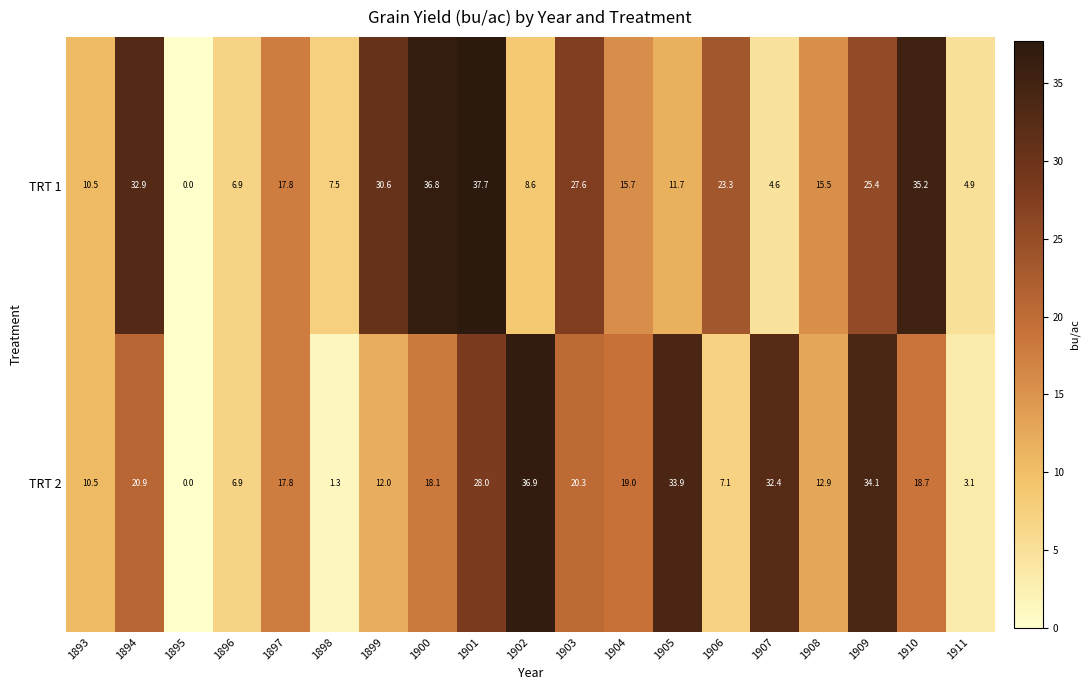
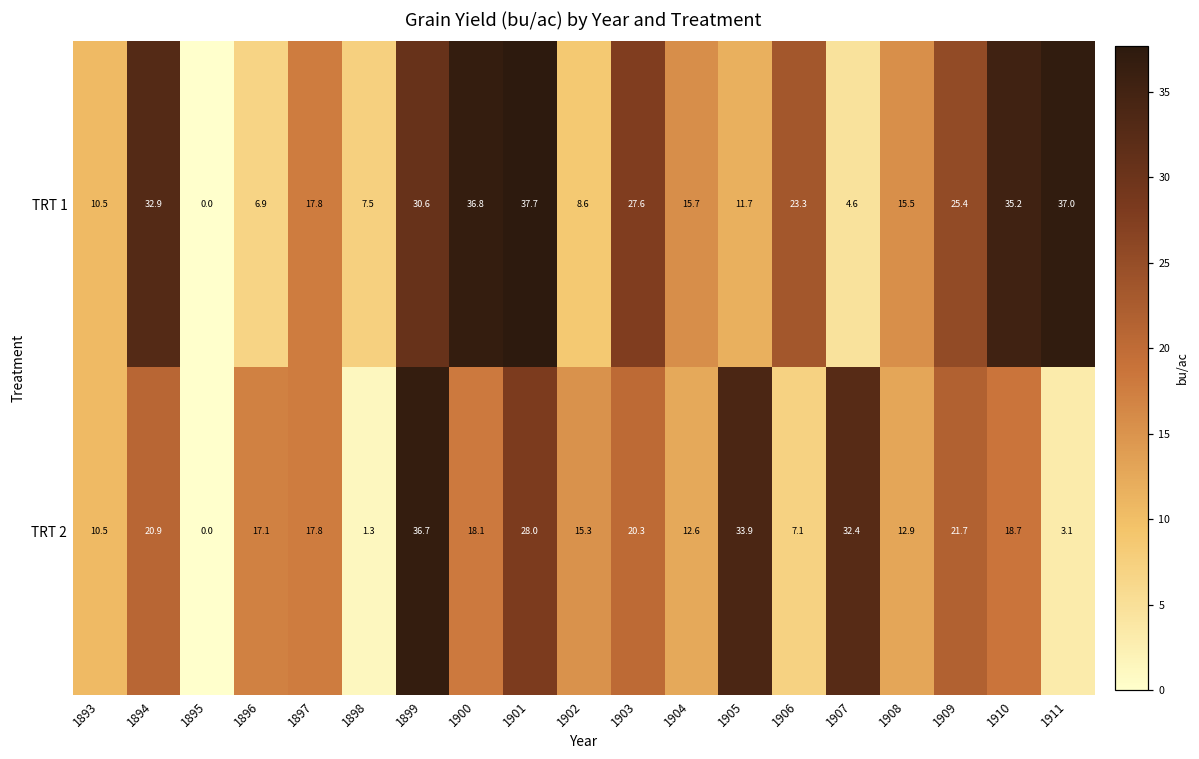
TRT 1, 1911: 4.9 -> 37.0
TRT 2, 1896: 6.9 -> 17.1
TRT 2, 1899: 12.0 -> 36.7
TRT 2, 1902: 36.9 -> 15.3
TRT 2, 1904: 19.0 -> 12.6
TRT 2, 1909: 34.1 -> 21.7
